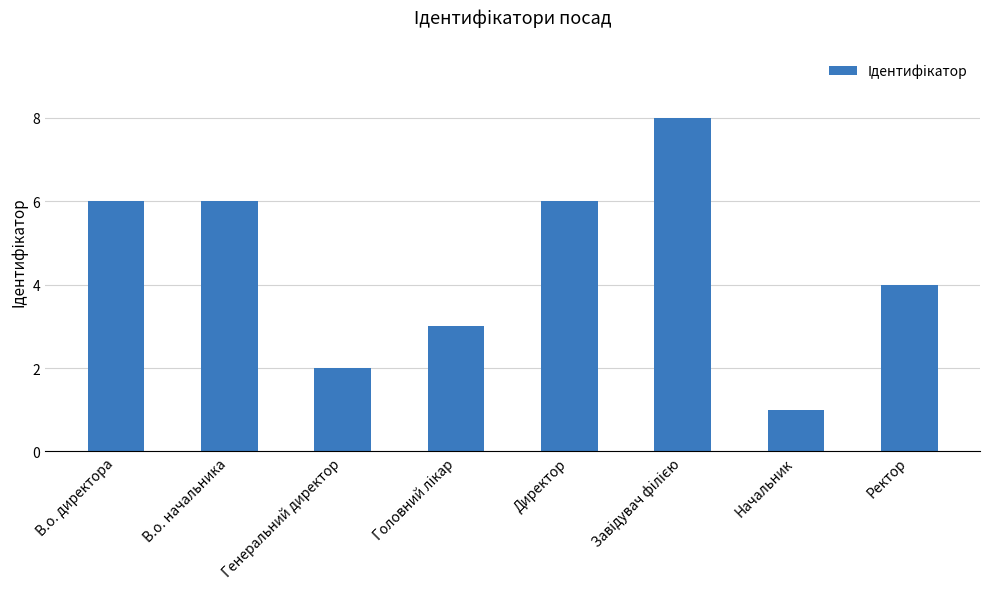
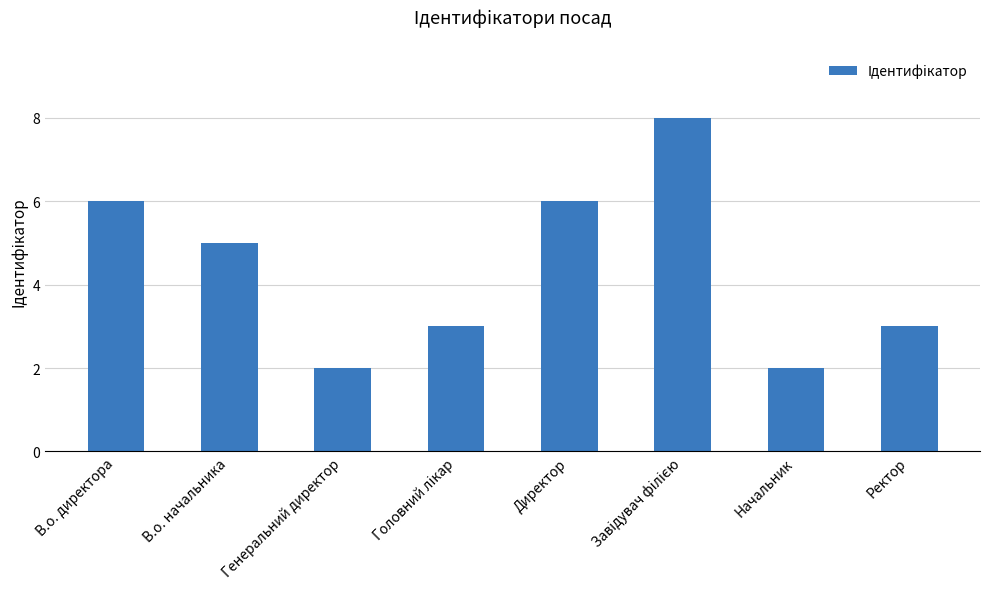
В.о. начальника: 6 -> 5
Начальник: 1 -> 2
Ректор: 4 -> 3
